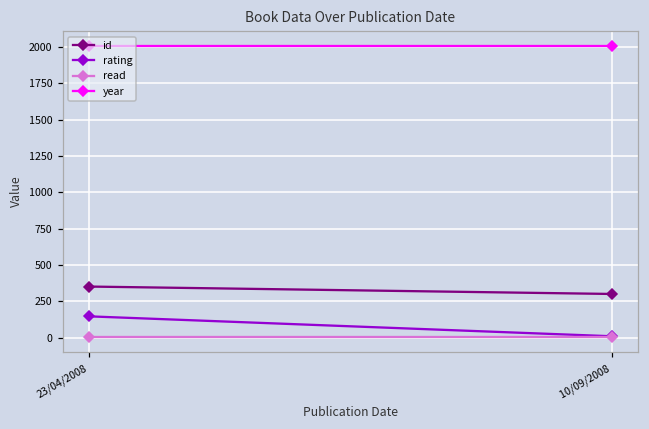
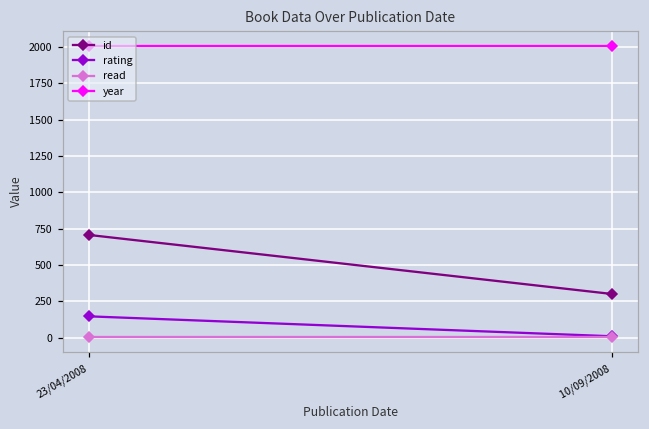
id, 23/04/2008: 350 -> 710
